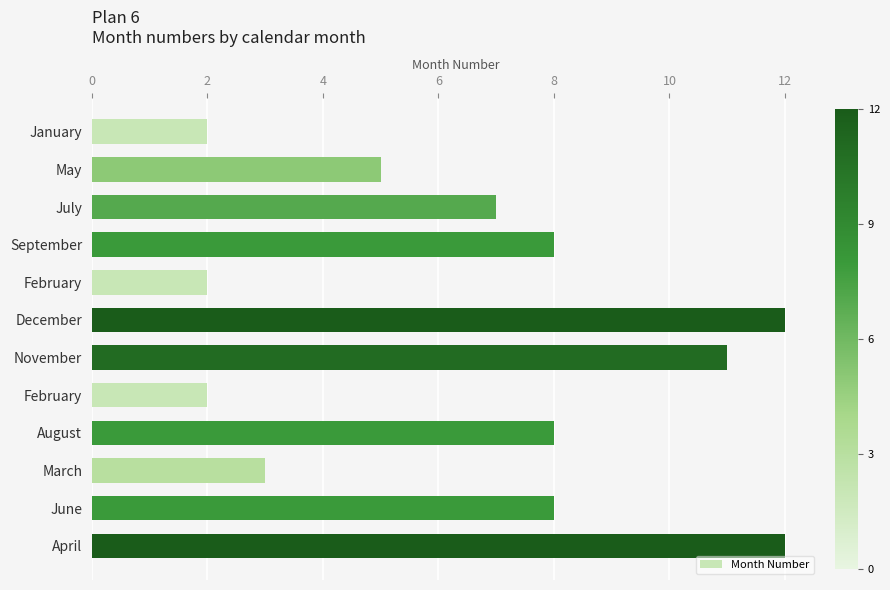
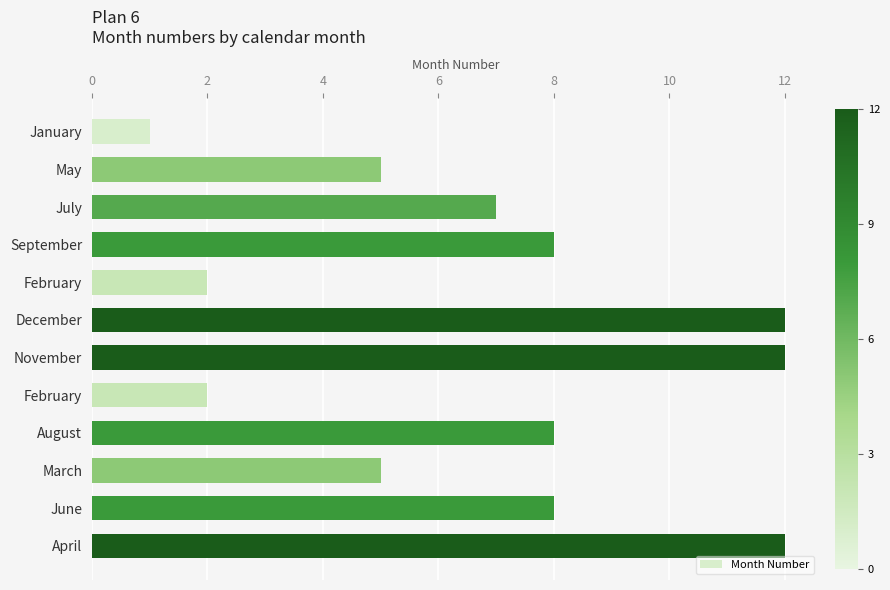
January: 2 -> 1
November: 11 -> 12
March: 3 -> 5
